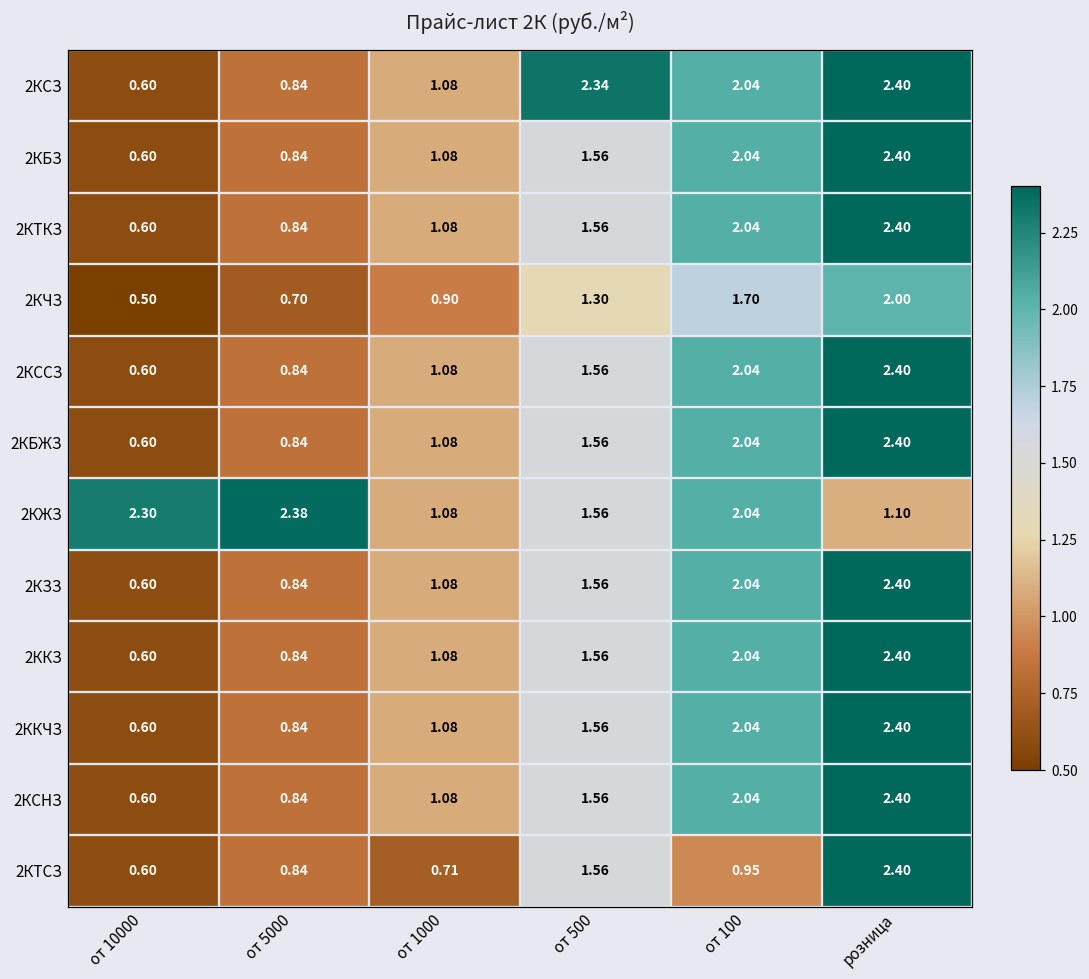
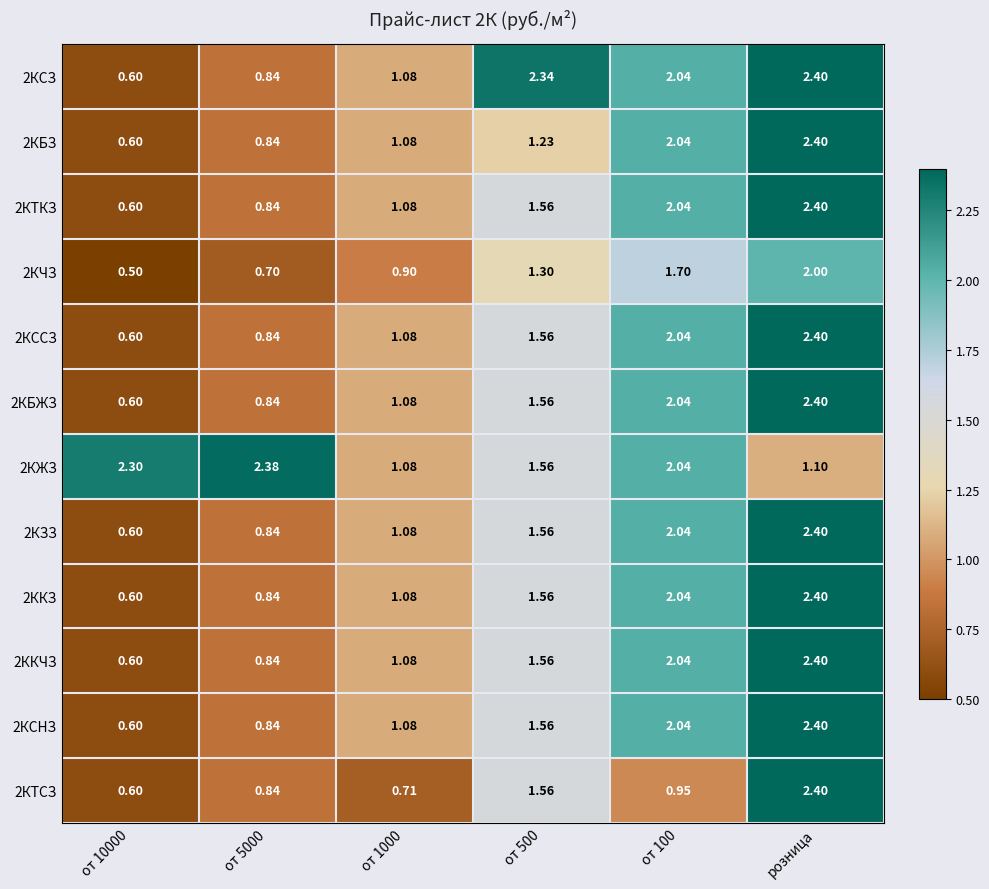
2КБЗ, от 500: 1.56 -> 1.23
